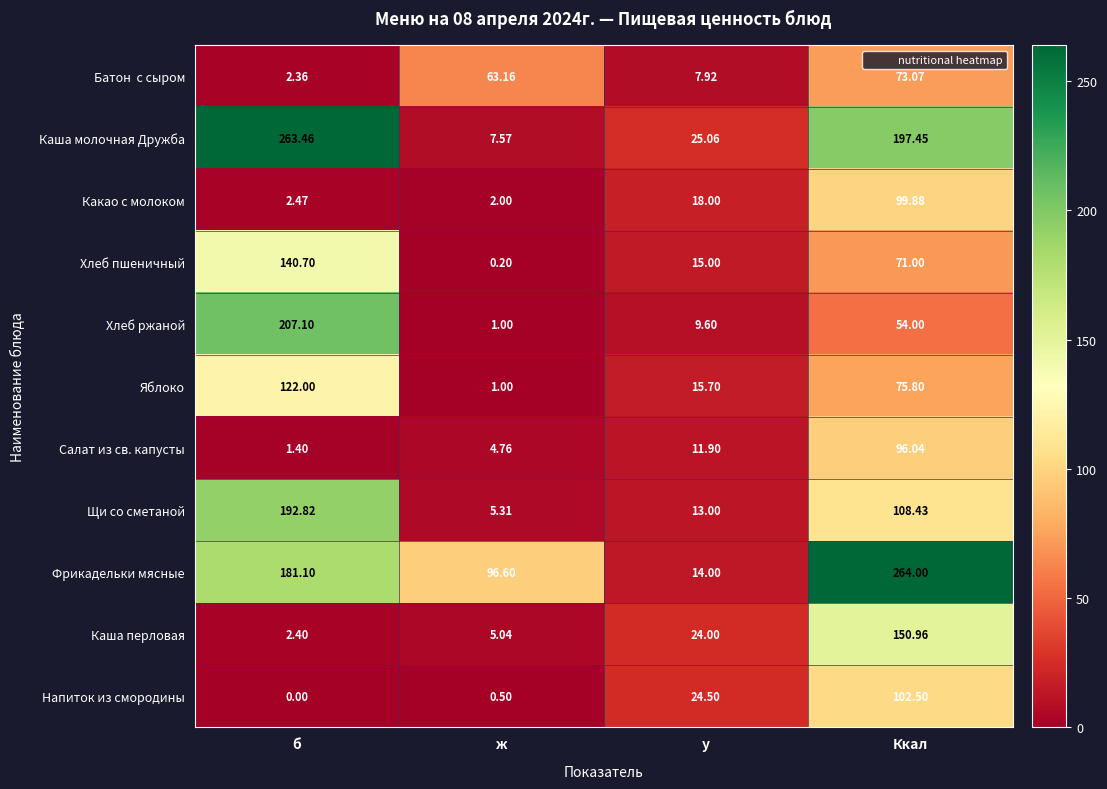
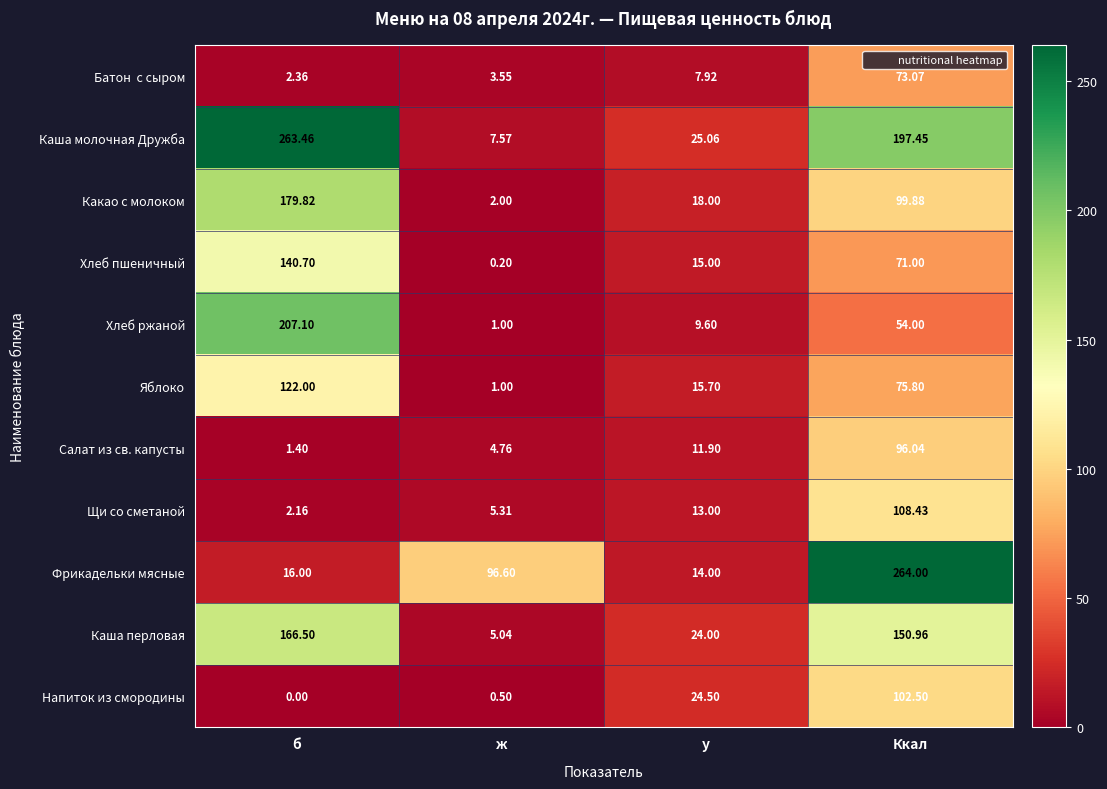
Батон с сыром, ж: 63.16 -> 3.55
Какао с молоком, б: 2.47 -> 179.82
Щи со сметаной, б: 192.82 -> 2.16
Фрикадельки мясные, б: 181.10 -> 16.00
Каша перловая, б: 2.40 -> 166.50
